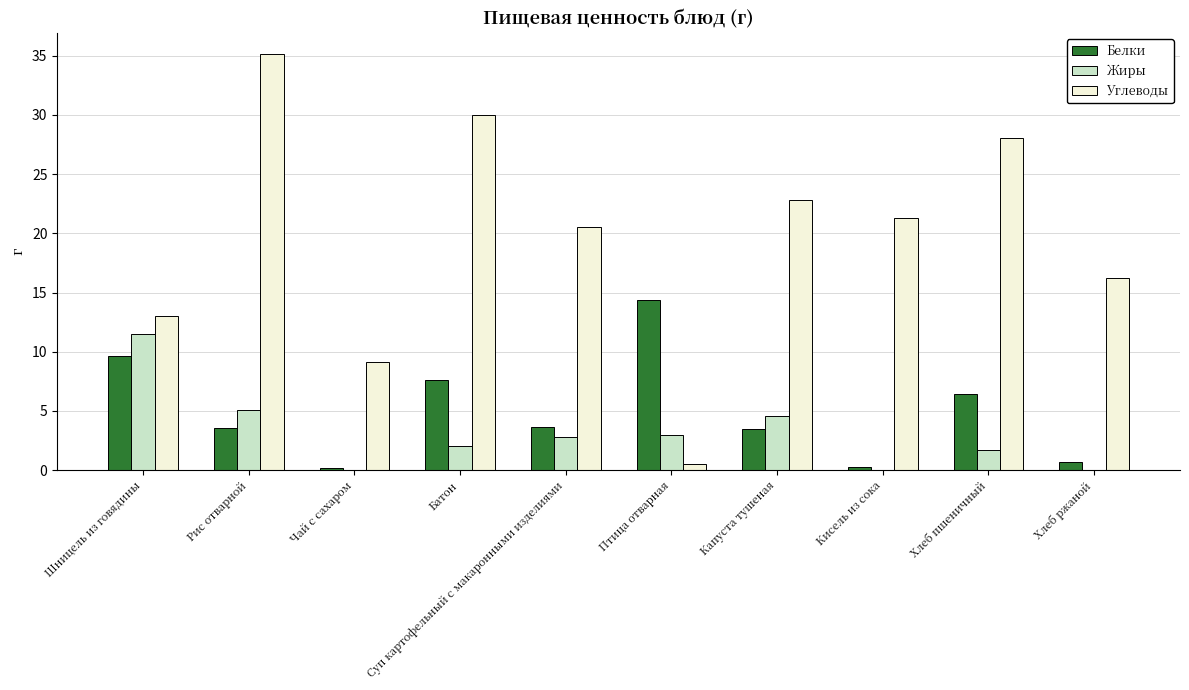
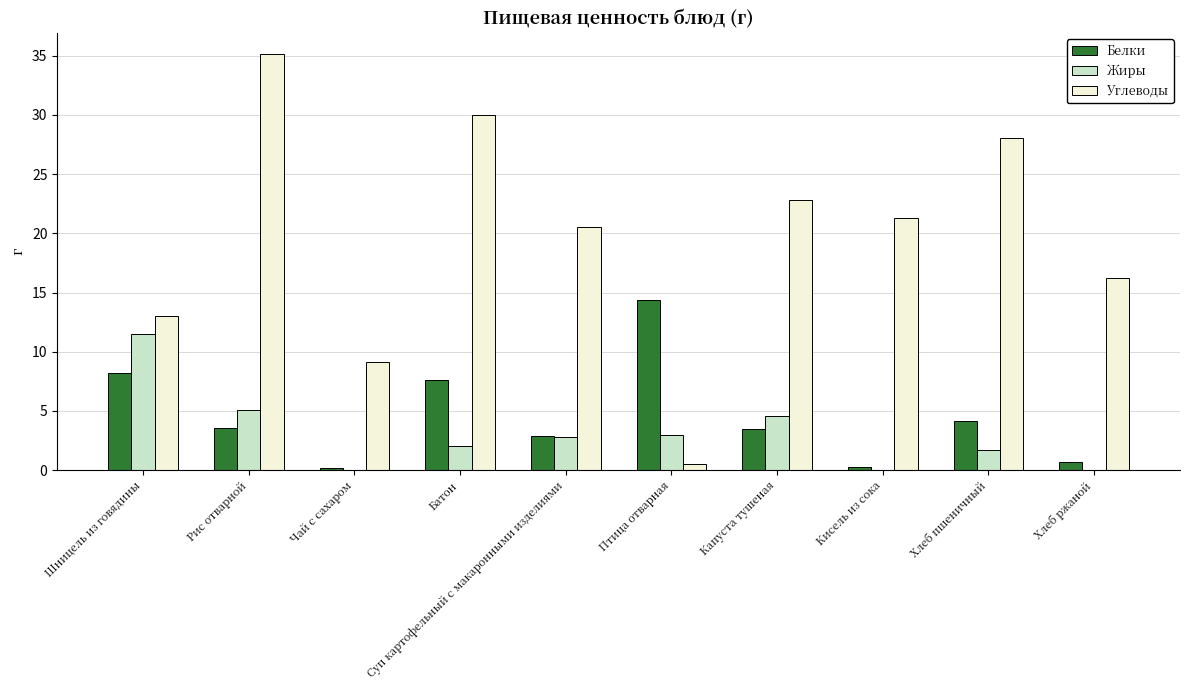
Белки, Шницель из говядины: 9.6 -> 8.2
Белки, Суп картофельный с макаронными изделиями: 3.6 -> 2.9
Белки, Хлеб пшеничный: 6.5 -> 4.2
